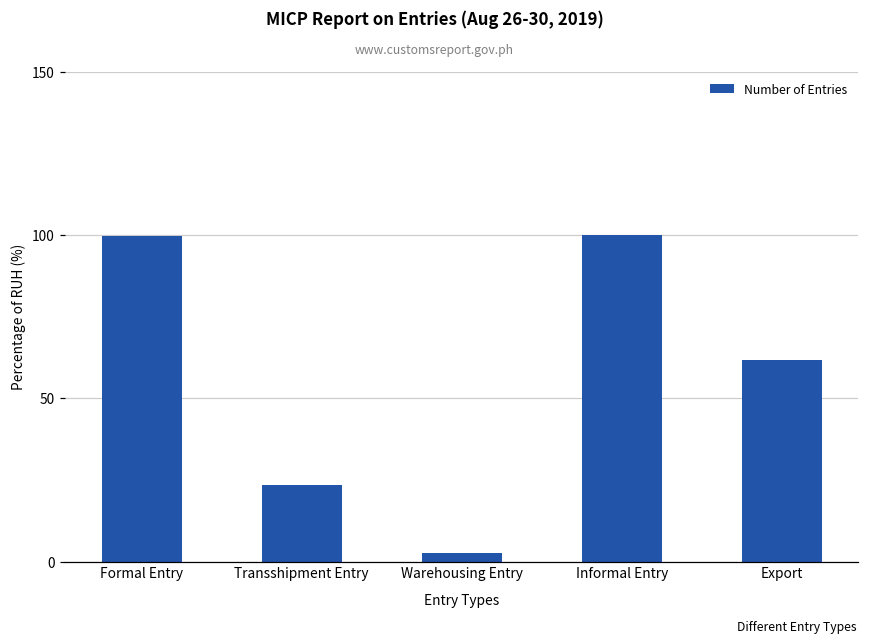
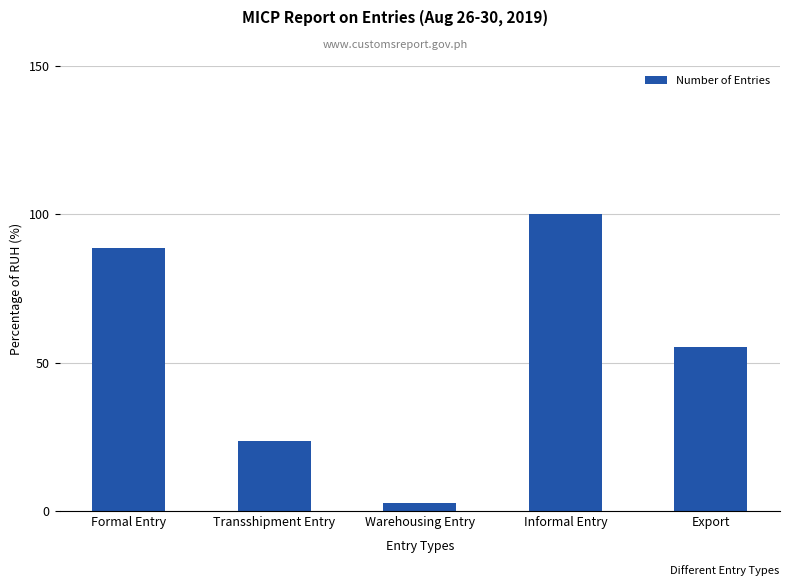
Formal Entry: 100 -> 89
Export: 62 -> 55
